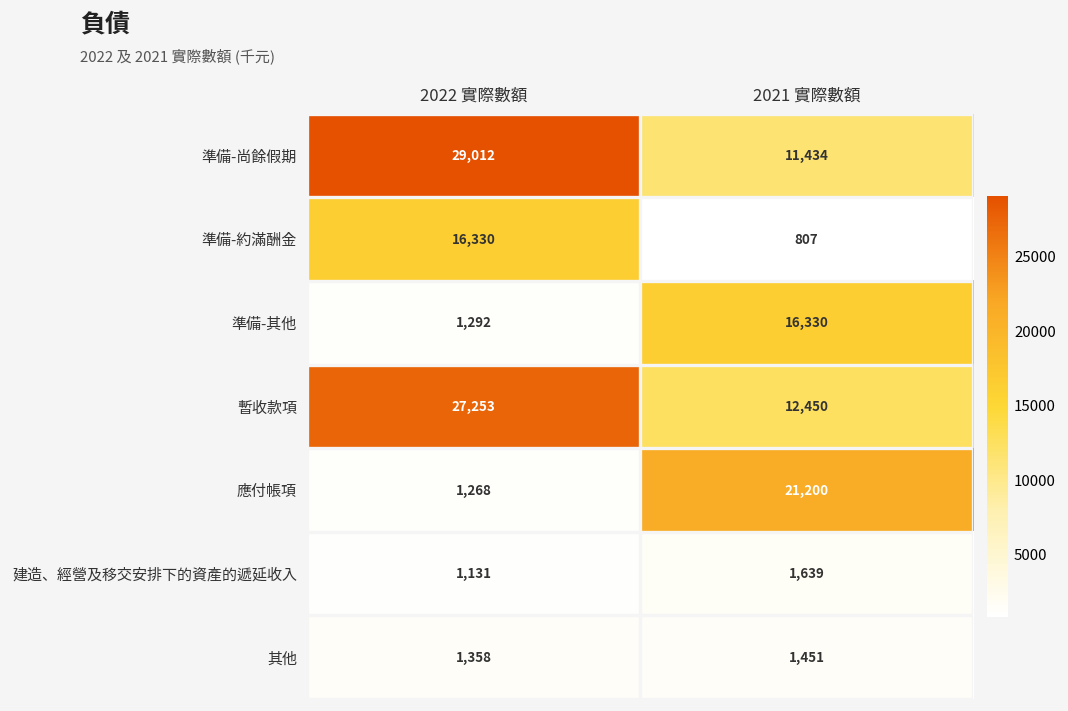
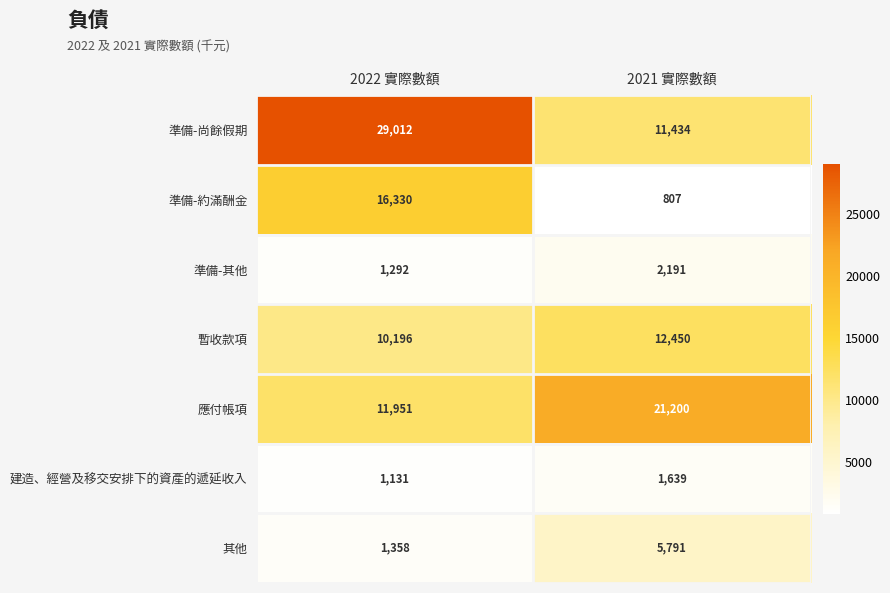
準備-其他, 2021 實際數額: 16,330 -> 2,191
暫收款項, 2022 實際數額: 27,253 -> 10,196
應付帳項, 2022 實際數額: 1,268 -> 11,951
其他, 2021 實際數額: 1,451 -> 5,791
